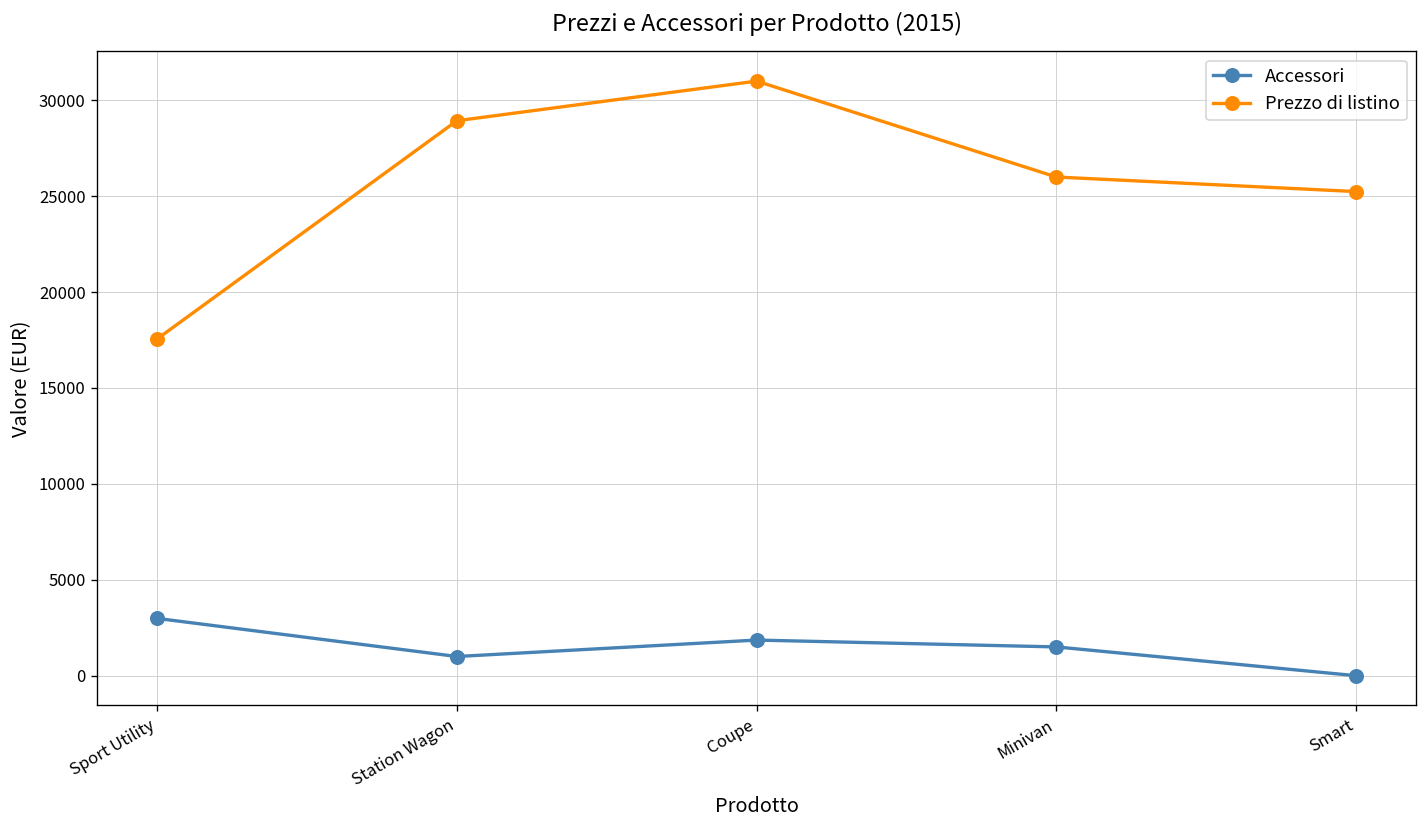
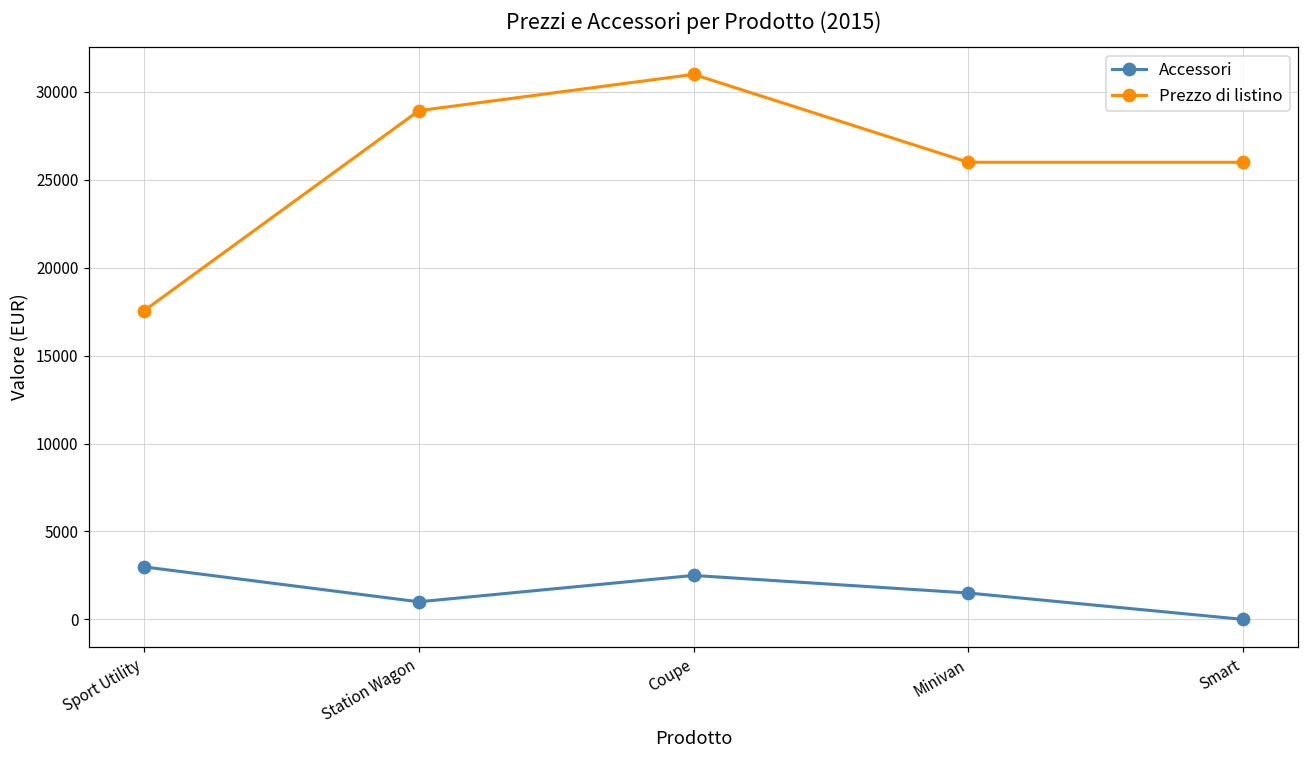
Accessori, Coupe: 1900 -> 2500
Prezzo di listino, Smart: 25200 -> 26000
